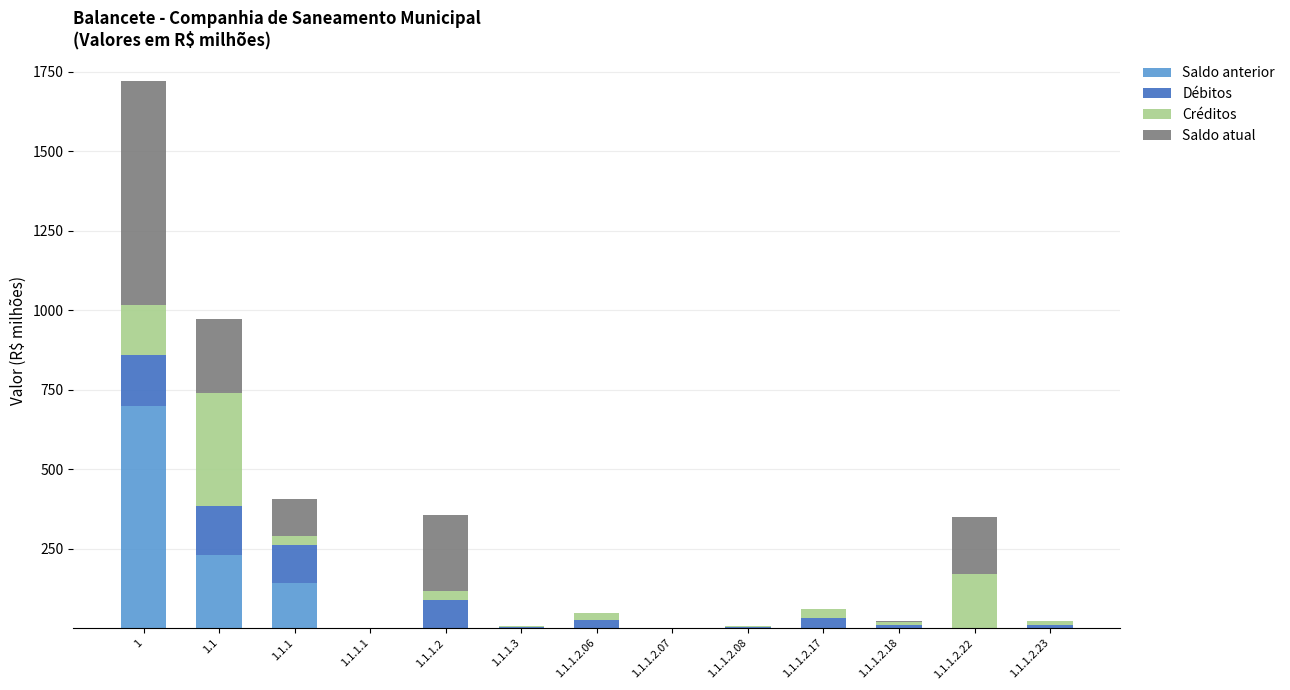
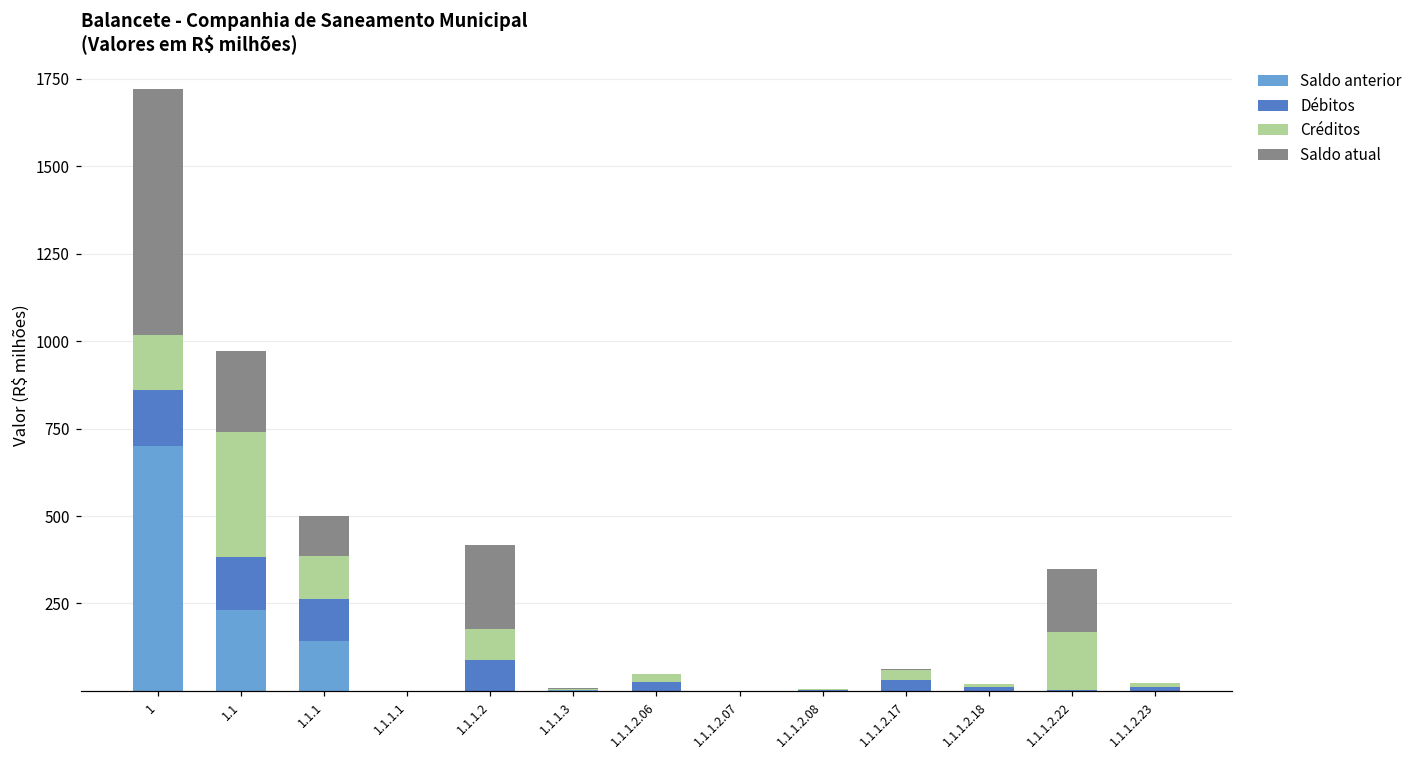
Créditos, 1.1.1: 30 -> 120
Créditos, 1.1.1.2: 30 -> 90
